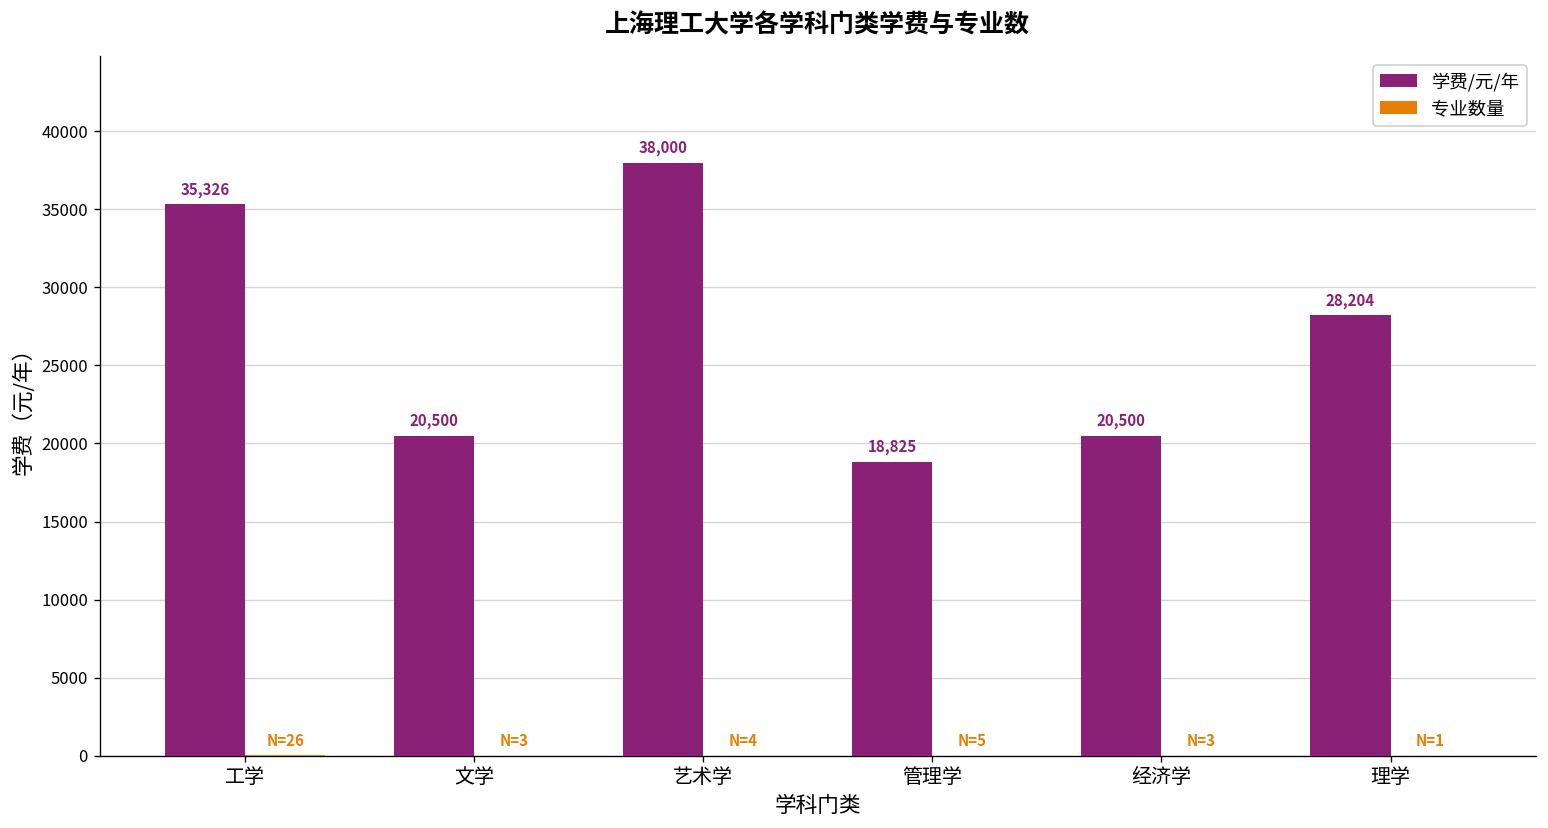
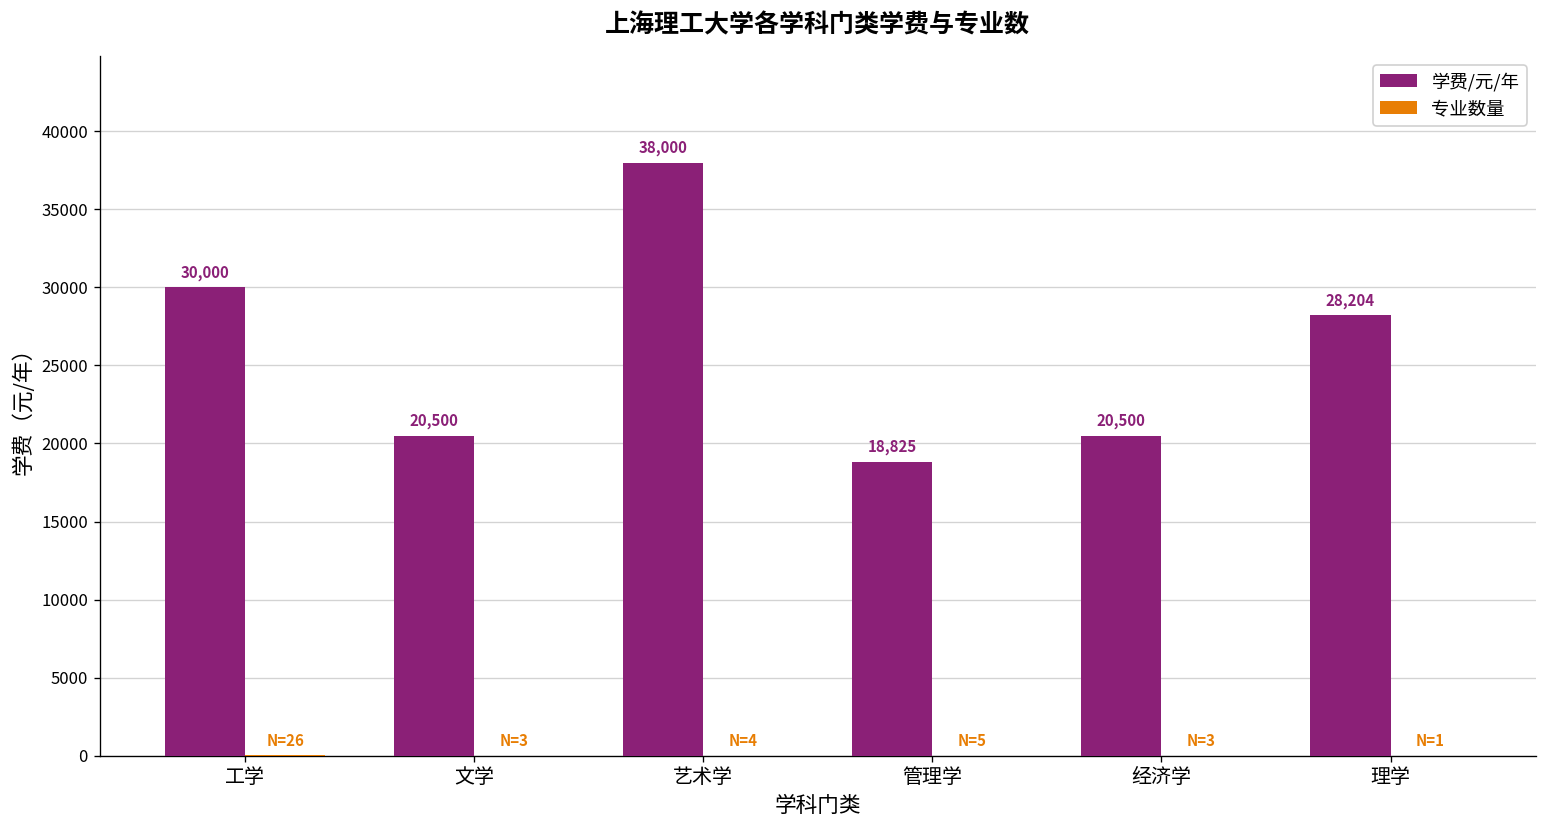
学费/元/年, 工学: 35,326 -> 30,000
